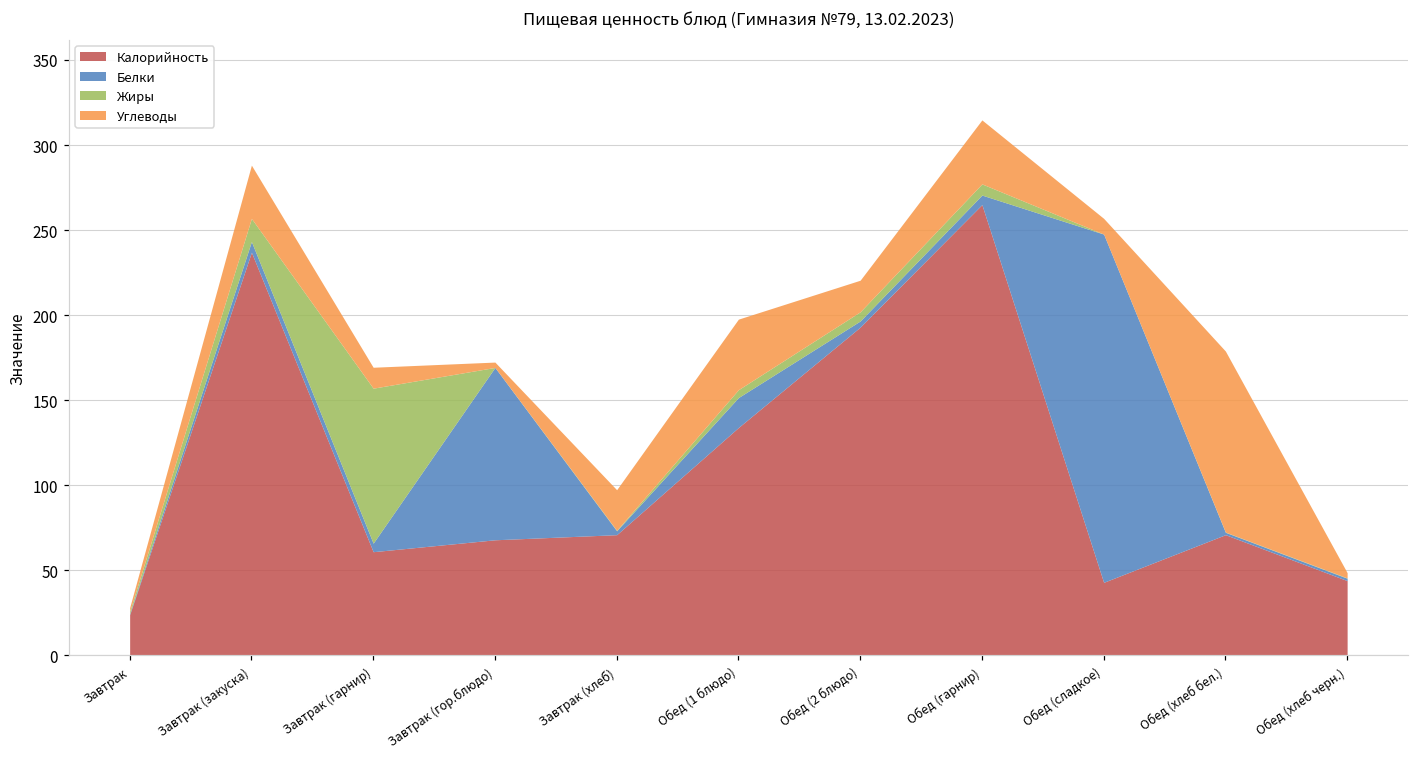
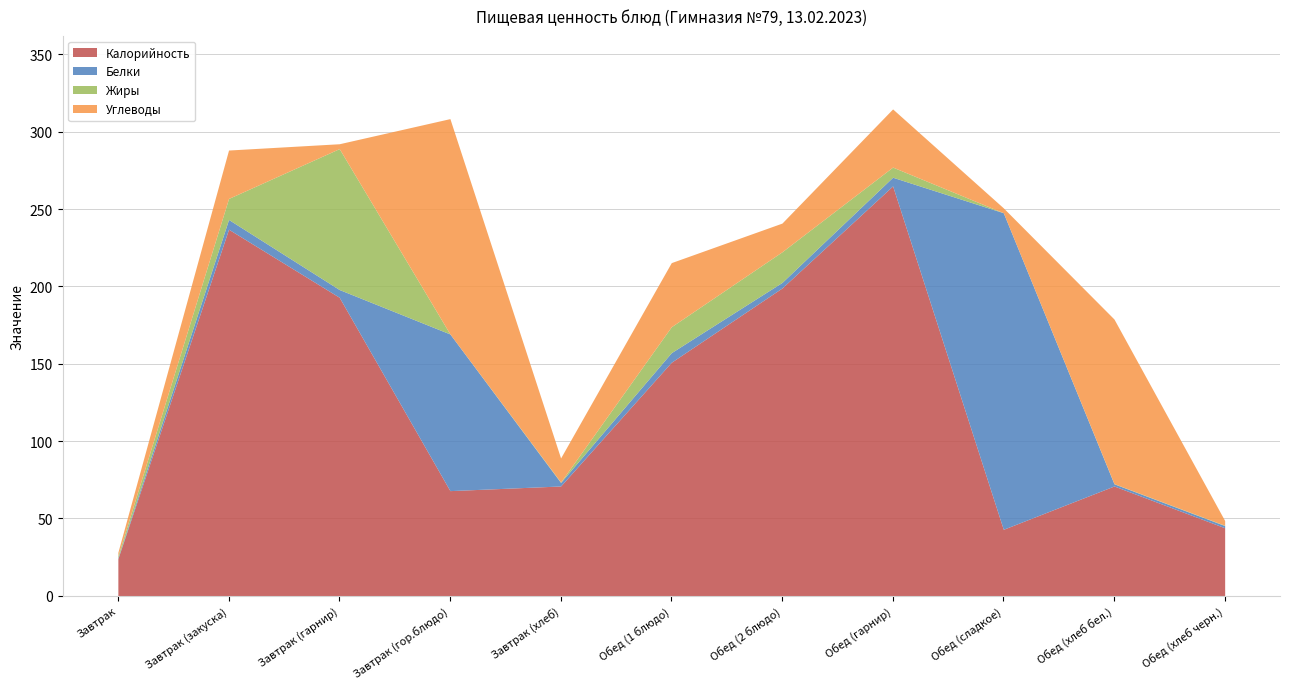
Калорийность, Завтрак (гарнир): 61 -> 193
Углеводы, Завтрак (гарнир): 12 -> 3
Углеводы, Завтрак (гор.блюдо): 3 -> 139
Углеводы, Завтрак (хлеб): 24 -> 16
Калорийность, Обед (1 блюдо): 134 -> 151
Белки, Обед (1 блюдо): 18 -> 6
Жиры, Обед (1 блюдо): 5 -> 17
Калорийность, Обед (2 блюдо): 193 -> 199
Жиры, Обед (2 блюдо): 5 -> 20
Углеводы, Обед (сладкое): 9 -> 3
